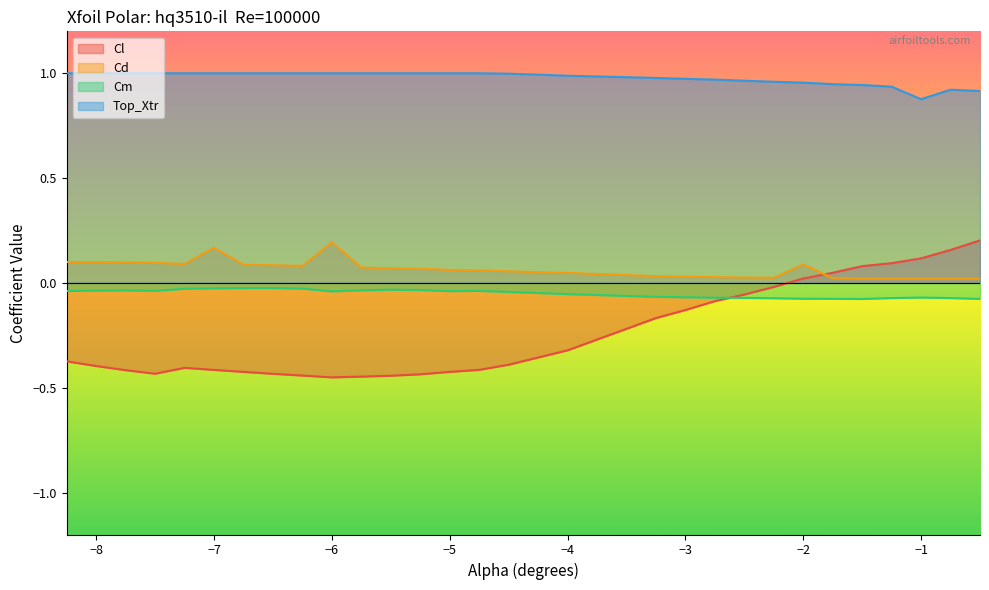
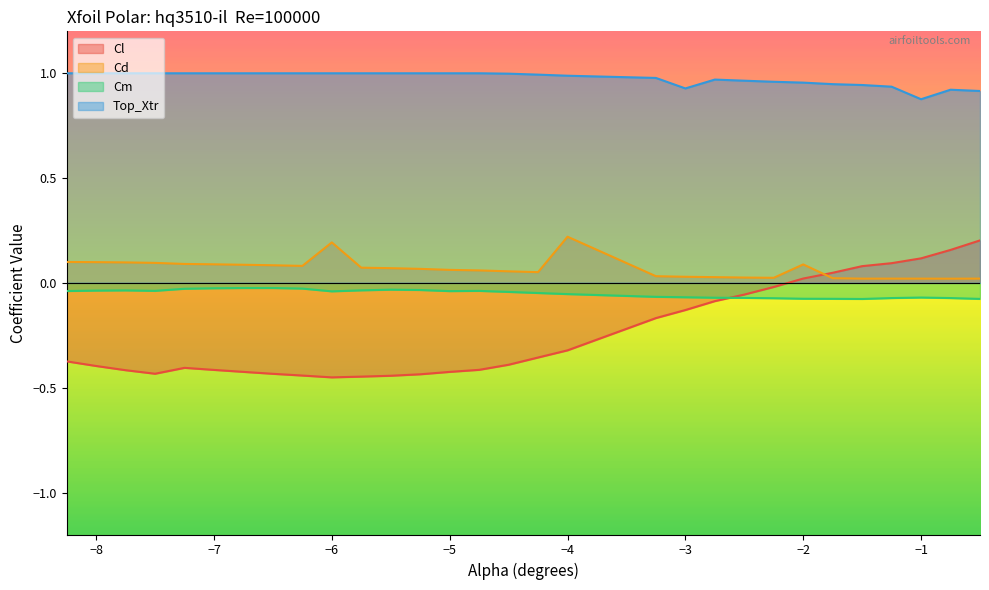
Cd, −7: 0.17 -> 0.09
Cd, −4: 0.05 -> 0.22
Top_Xtr, −3: 0.97 -> 0.93
